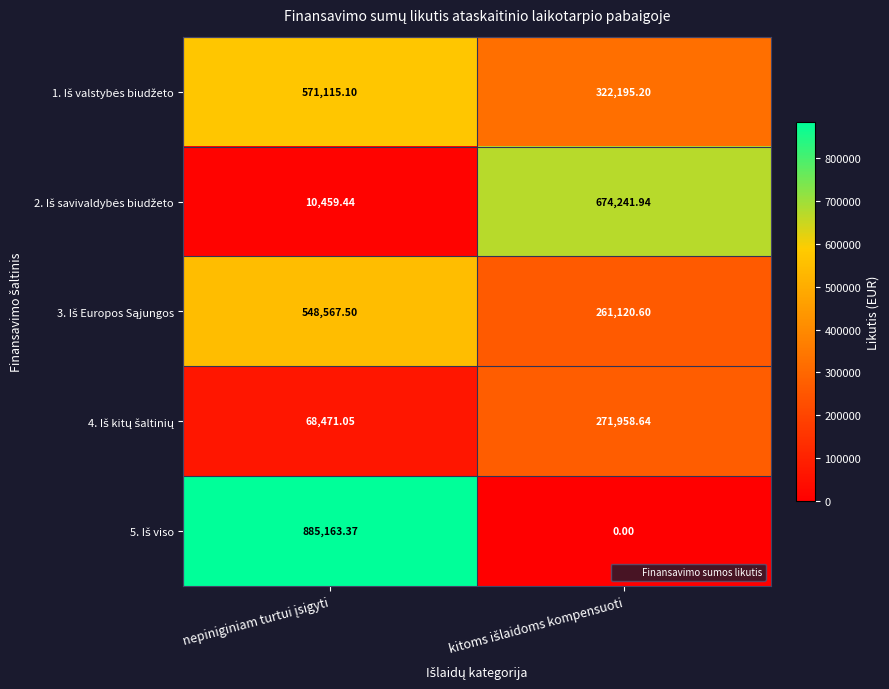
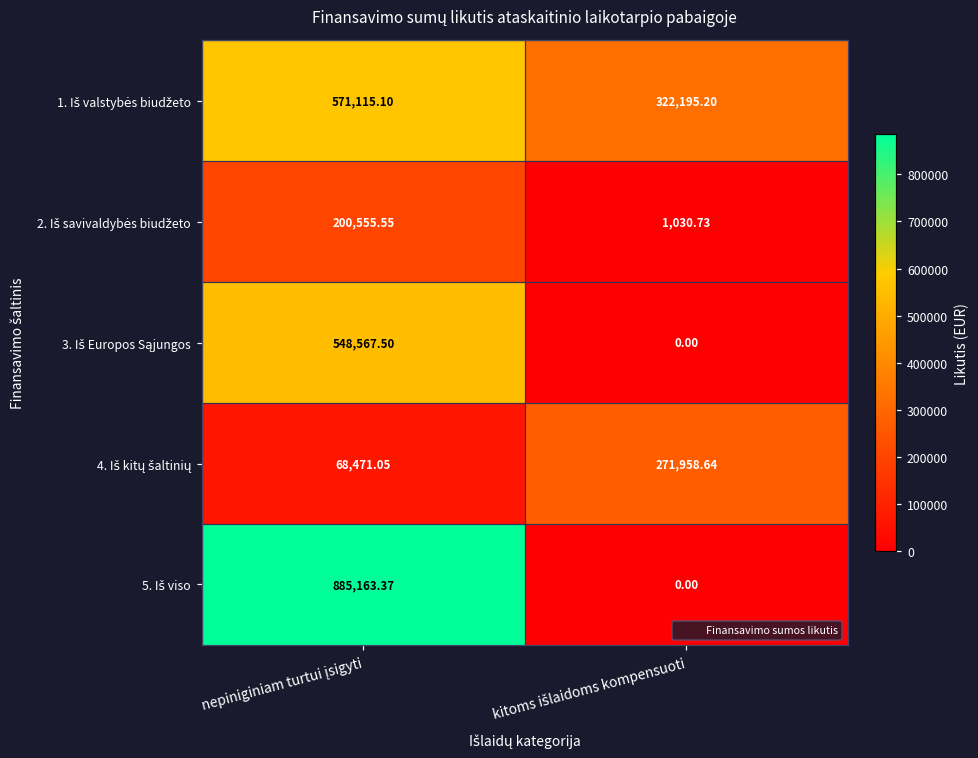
2. Iš savivaldybės biudžeto, nepiniginiam turtui įsigyti: 10,459.44 -> 200,555.55
2. Iš savivaldybės biudžeto, kitoms išlaidoms kompensuoti: 674,241.94 -> 1,030.73
3. Iš Europos Sąjungos, kitoms išlaidoms kompensuoti: 261,120.60 -> 0.00
